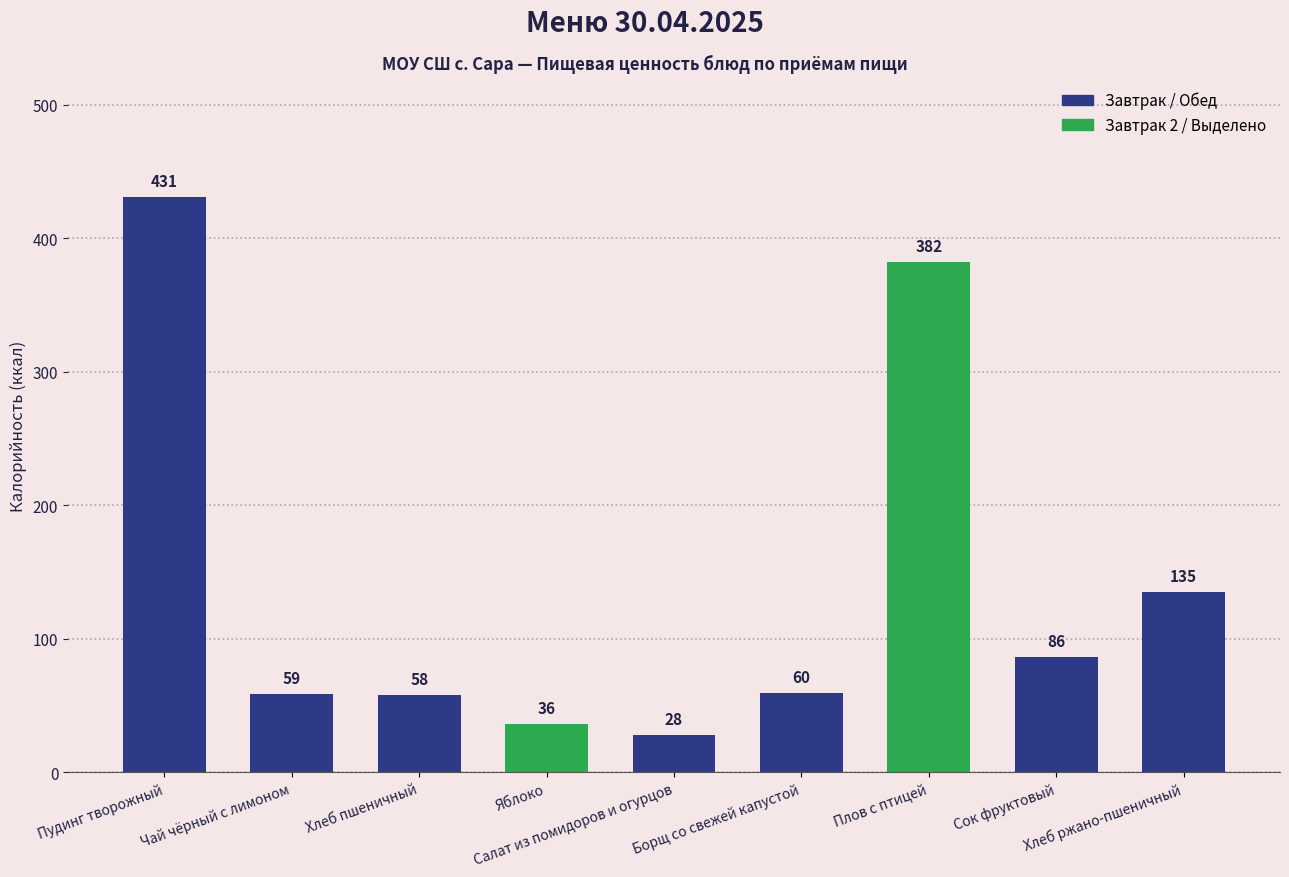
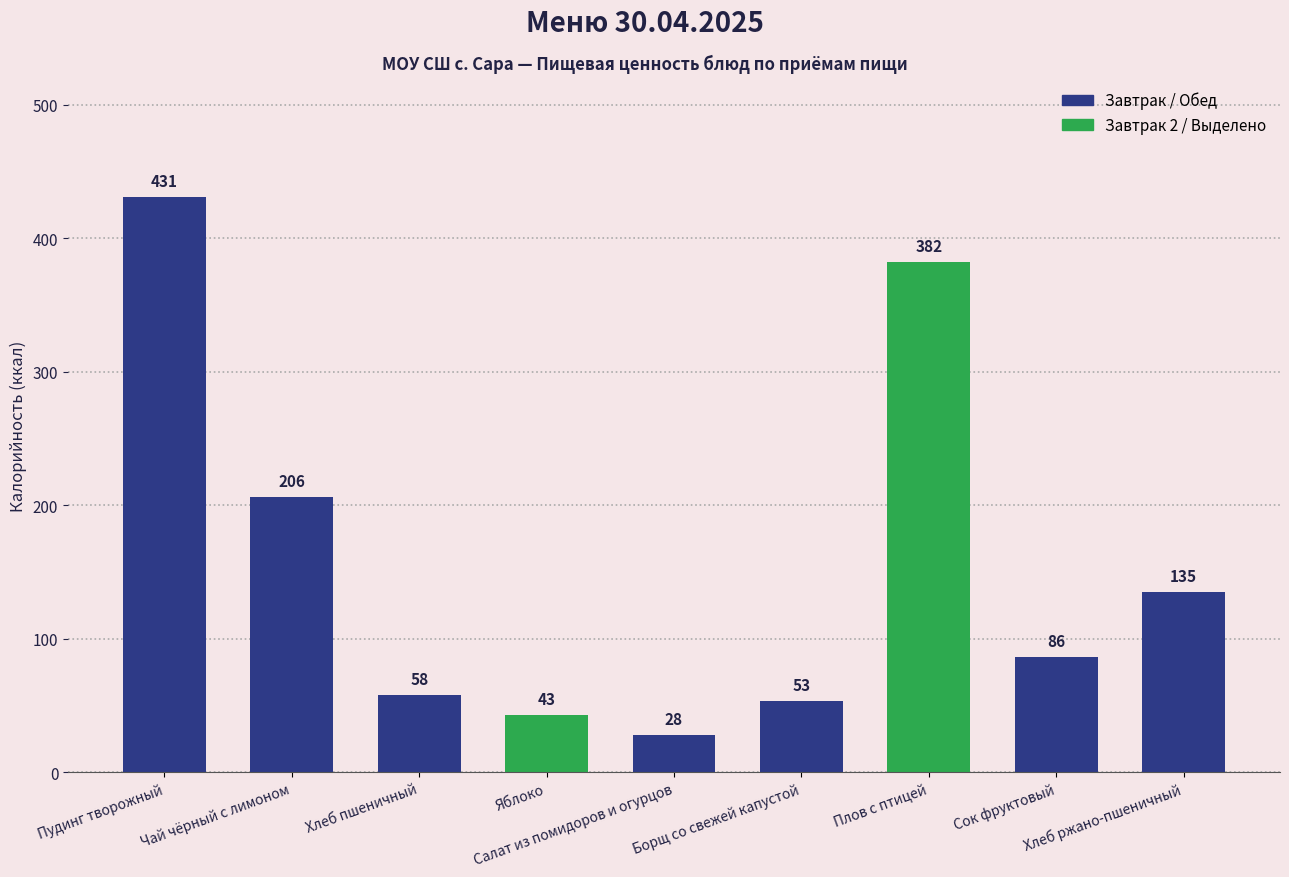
Чай чёрный с лимоном: 59 -> 206
Яблоко: 36 -> 43
Борщ со свежей капустой: 60 -> 53
